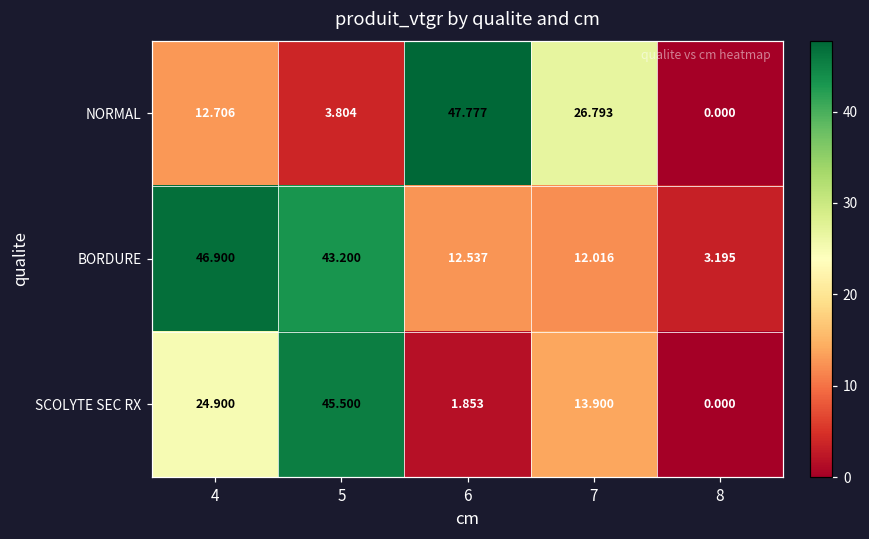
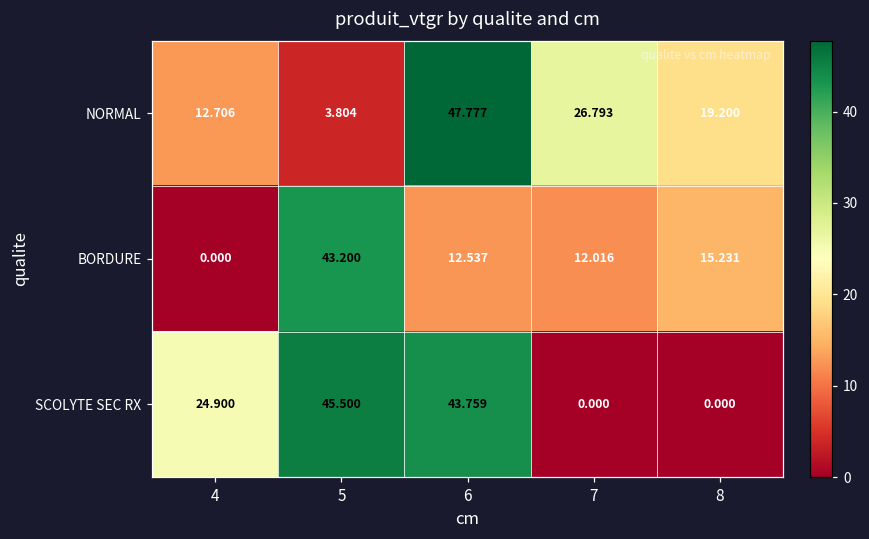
NORMAL, 8: 0.000 -> 19.200
BORDURE, 4: 46.900 -> 0.000
BORDURE, 8: 3.195 -> 15.231
SCOLYTE SEC RX, 6: 1.853 -> 43.759
SCOLYTE SEC RX, 7: 13.900 -> 0.000
